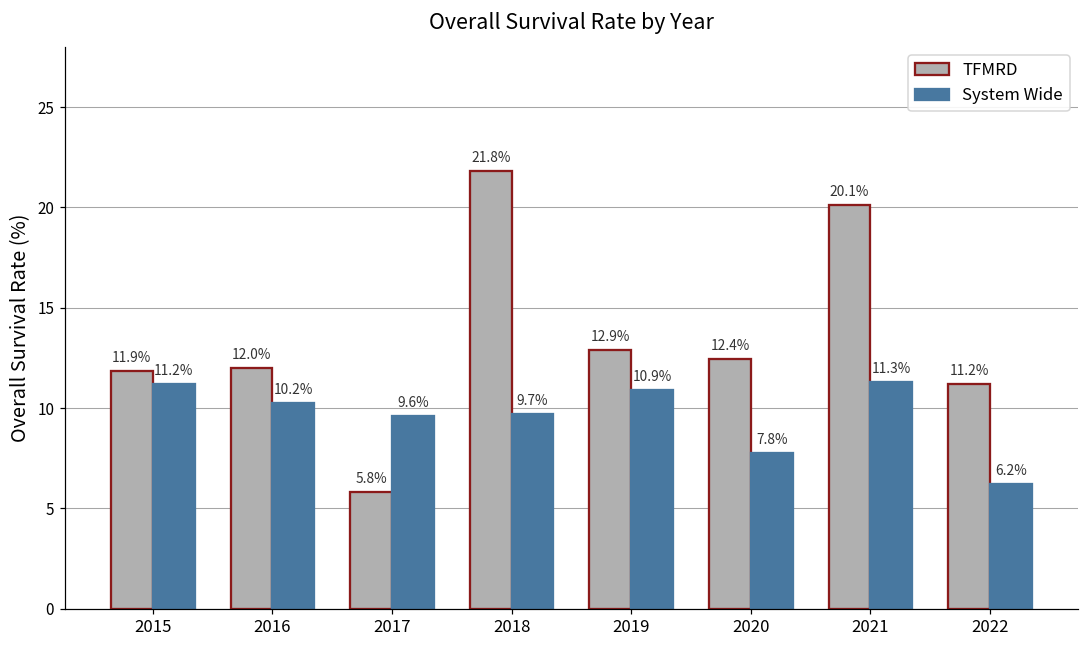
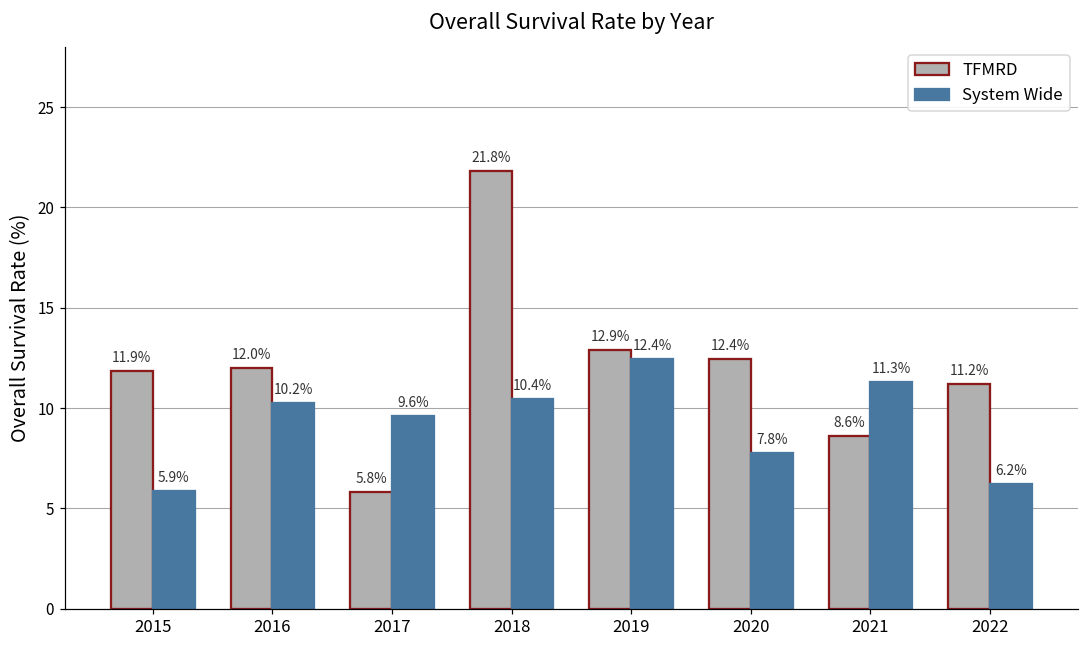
System Wide, 2015: 11.2% -> 5.9%
System Wide, 2018: 9.7% -> 10.4%
System Wide, 2019: 10.9% -> 12.4%
TFMRD, 2021: 20.1% -> 8.6%
